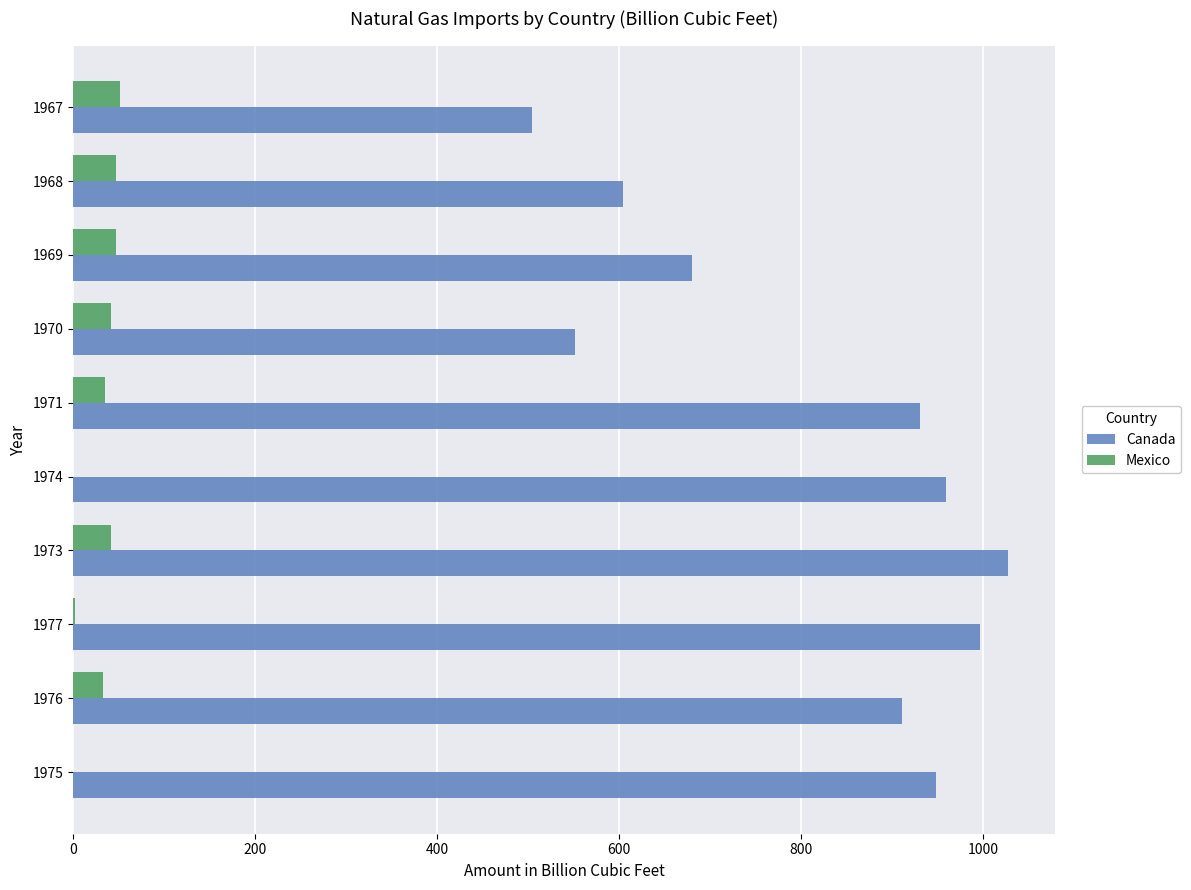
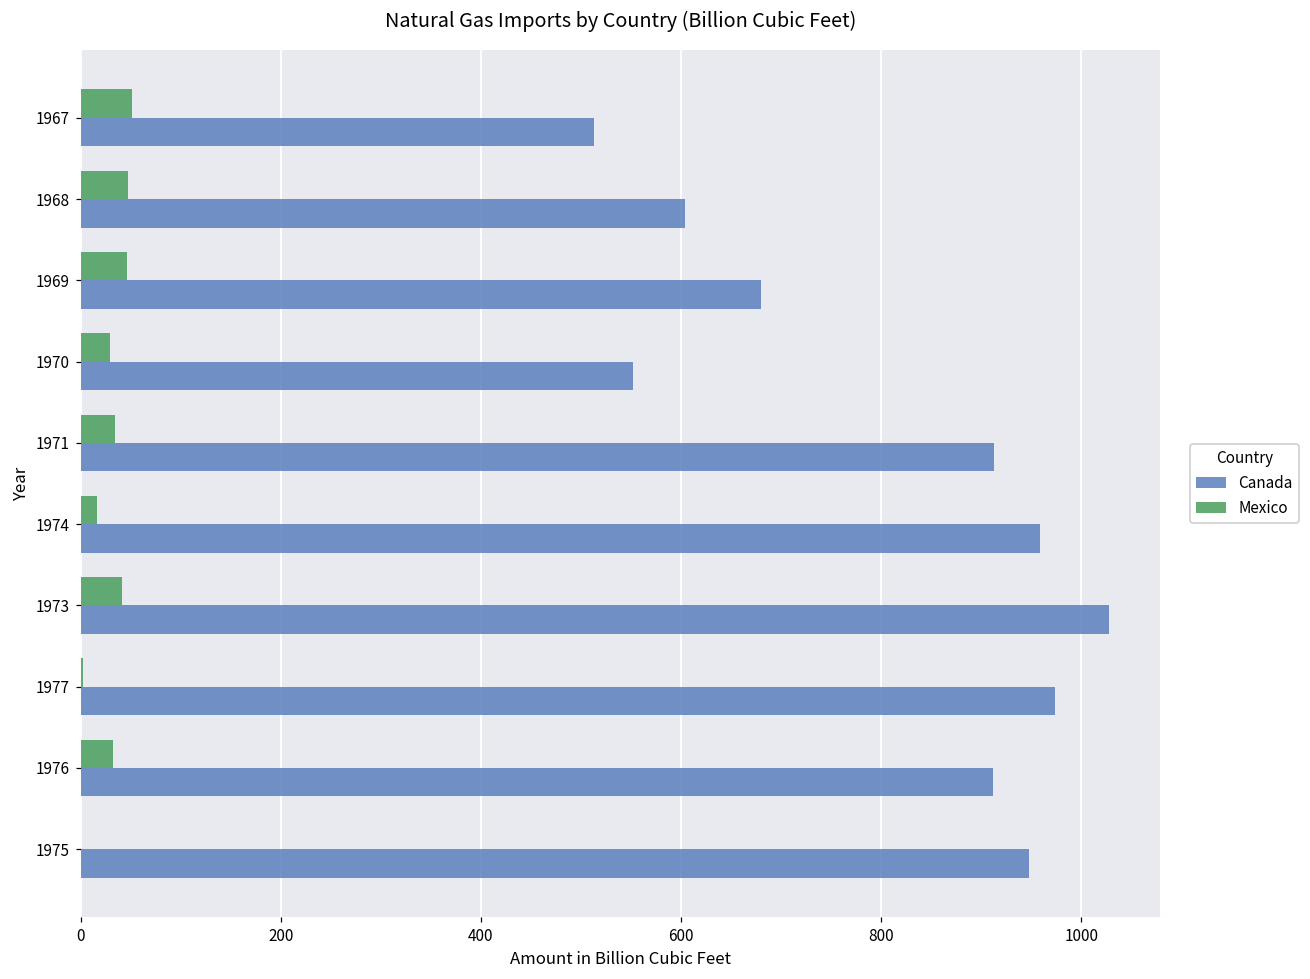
Canada, 1967: 500 -> 510
Mexico, 1970: 40 -> 30
Canada, 1971: 930 -> 910
Mexico, 1974: 0 -> 20
Canada, 1977: 1000 -> 970
